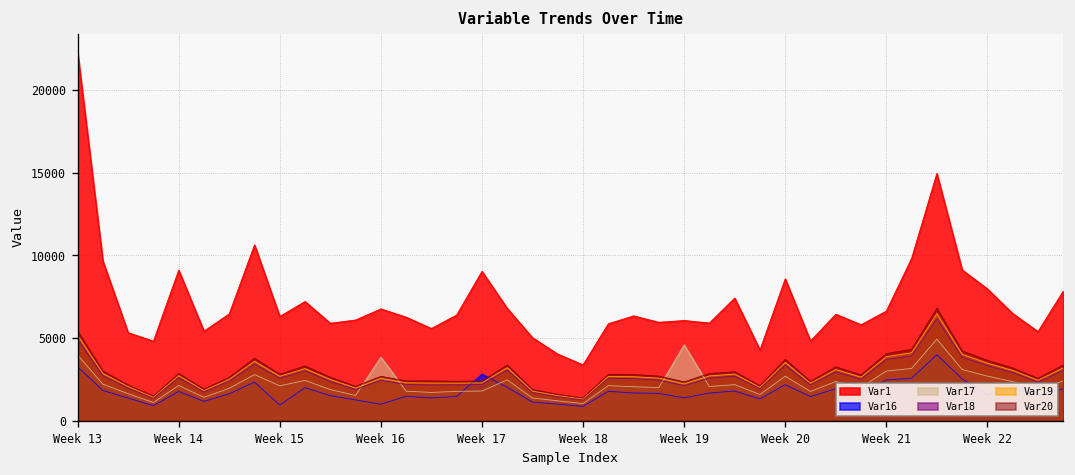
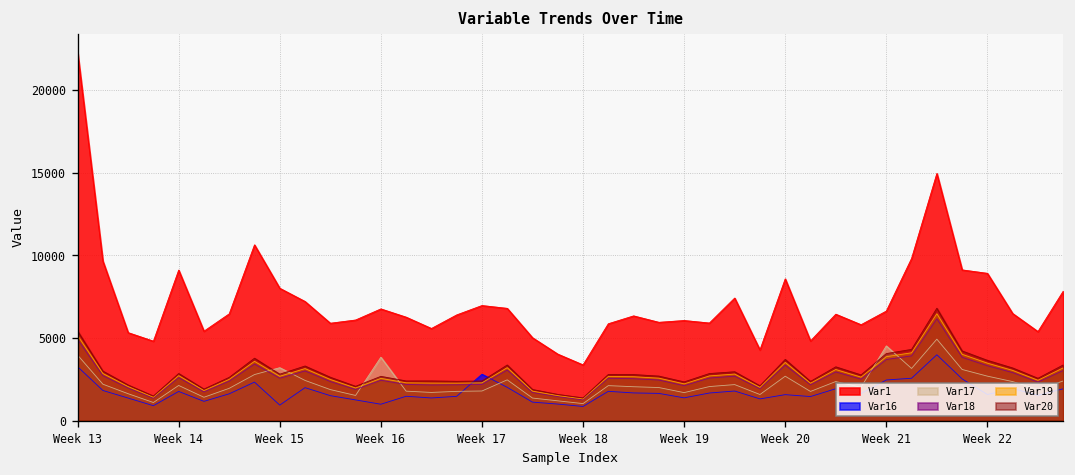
Var1, Week 15: 6300 -> 8000
Var17, Week 15: 2100 -> 3200
Var1, Week 17: 9000 -> 7000
Var17, Week 19: 4600 -> 1700
Var16, Week 20: 2200 -> 1600
Var17, Week 21: 3000 -> 4500
Var1, Week 22: 8000 -> 8900
